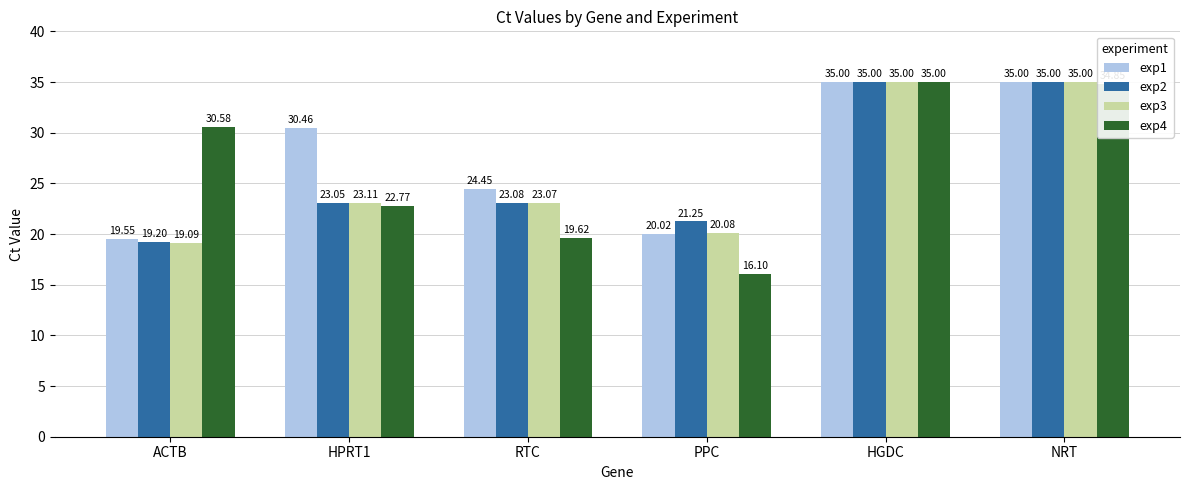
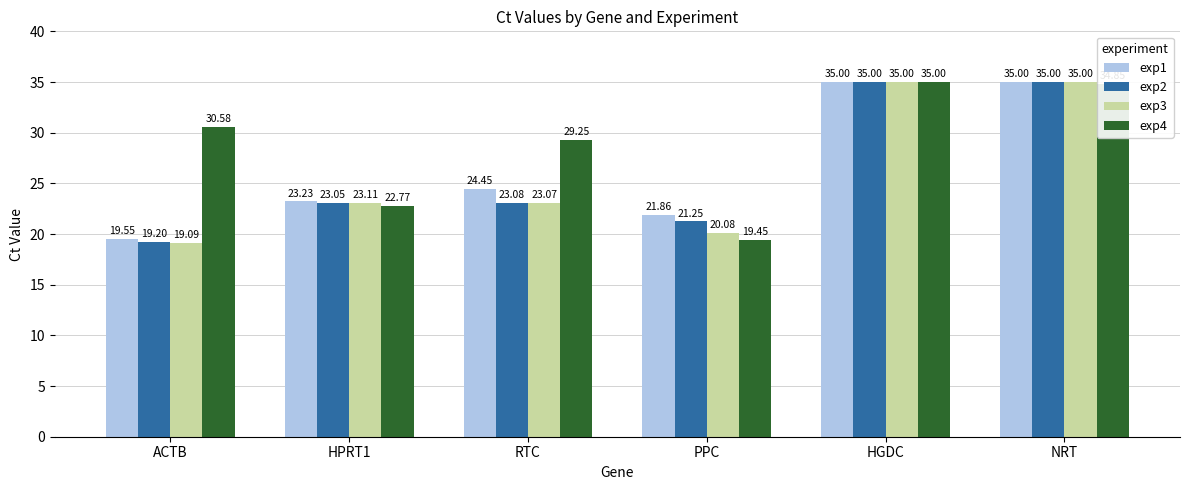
exp1, HPRT1: 30.46 -> 23.23
exp4, RTC: 19.62 -> 29.25
exp1, PPC: 20.02 -> 21.86
exp4, PPC: 16.10 -> 19.45
